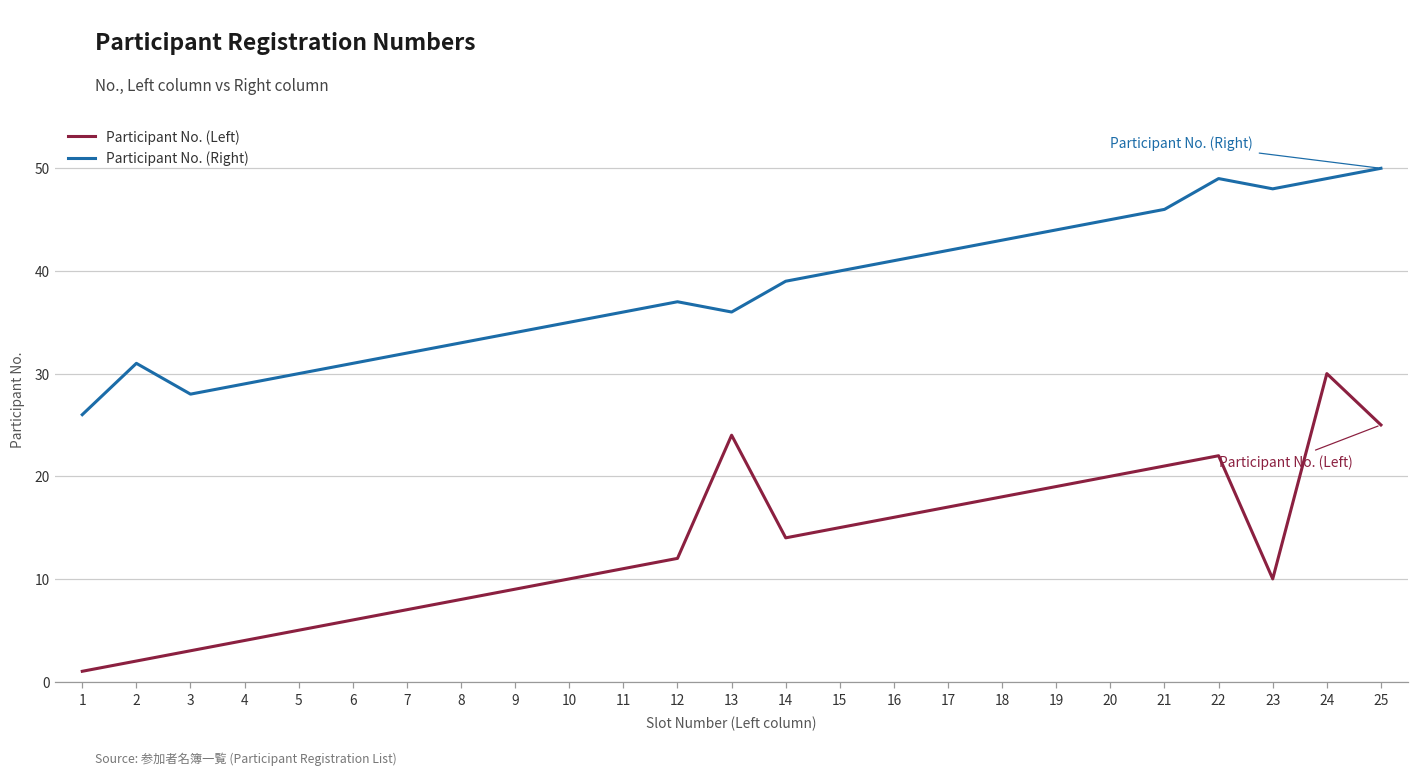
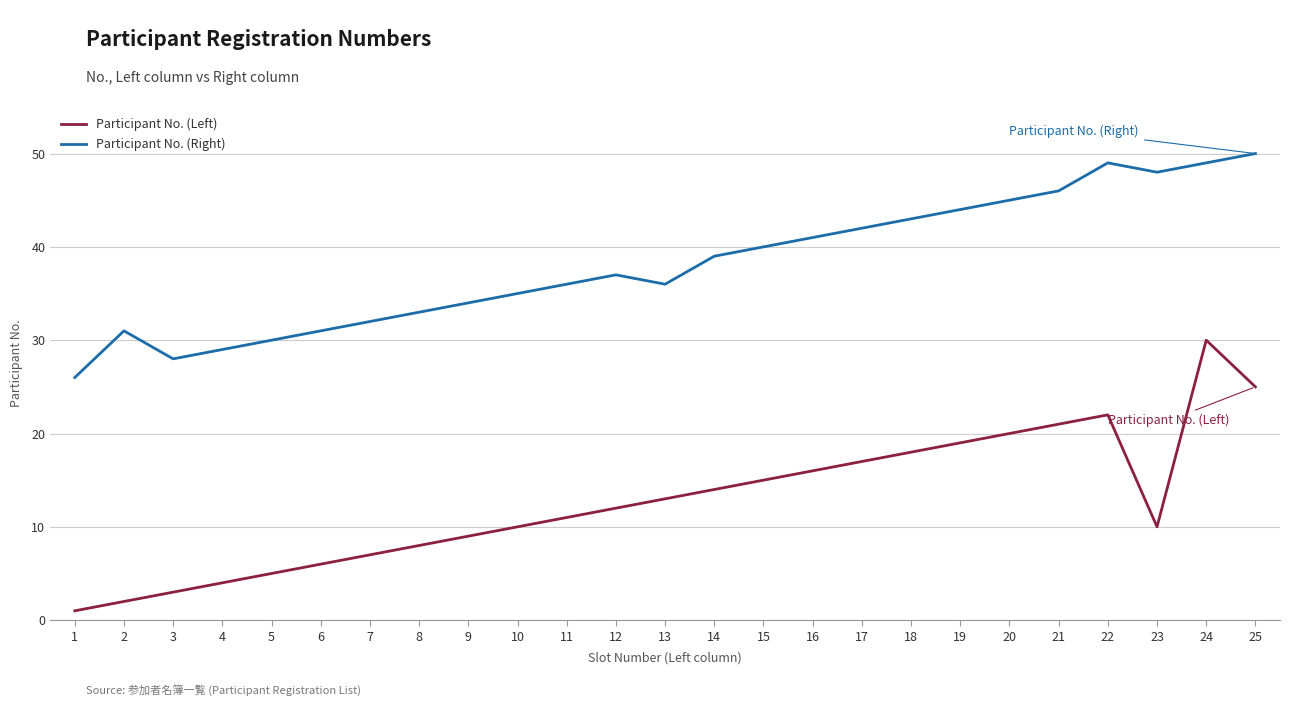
Participant No. (Left), 13: 24 -> 13
